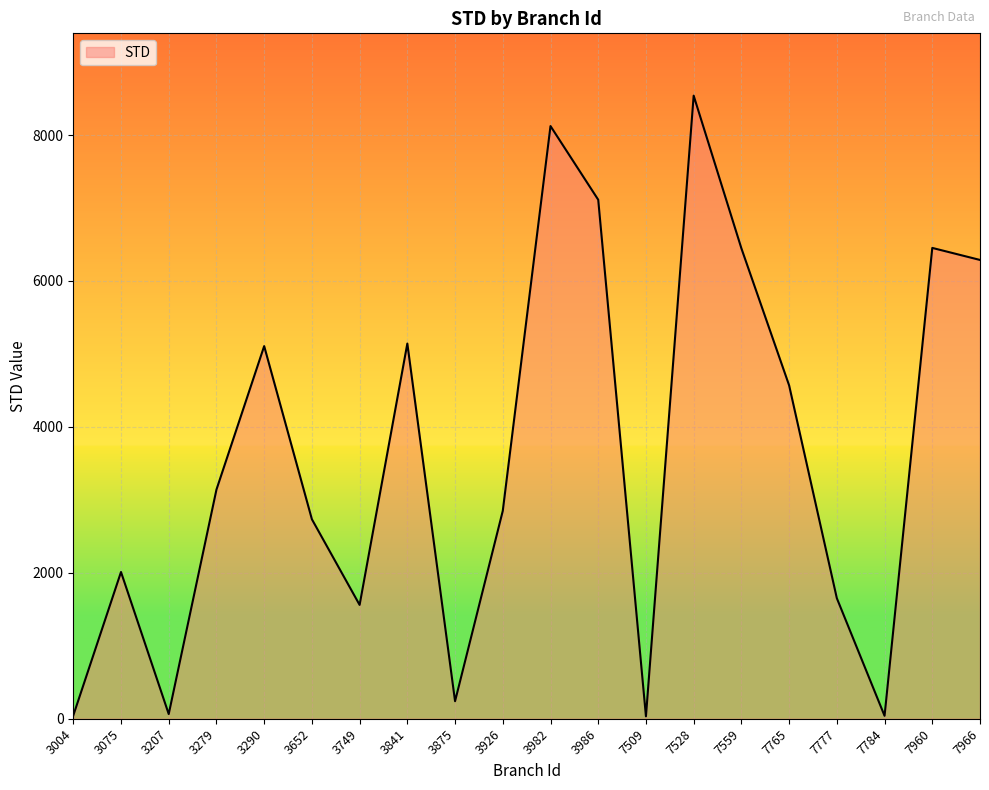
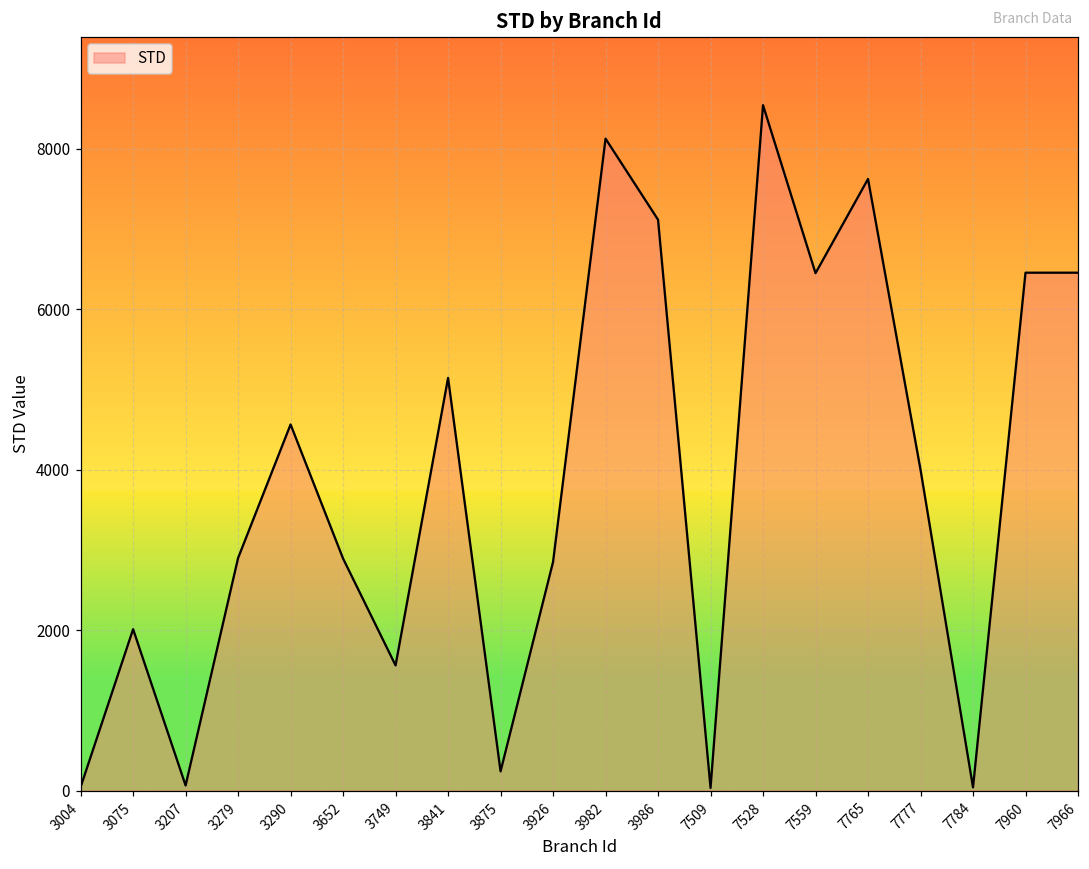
3279: 3100 -> 2900
3290: 5100 -> 4600
3652: 2700 -> 2900
7765: 4600 -> 7600
7777: 1700 -> 4000
7966: 6300 -> 6500
